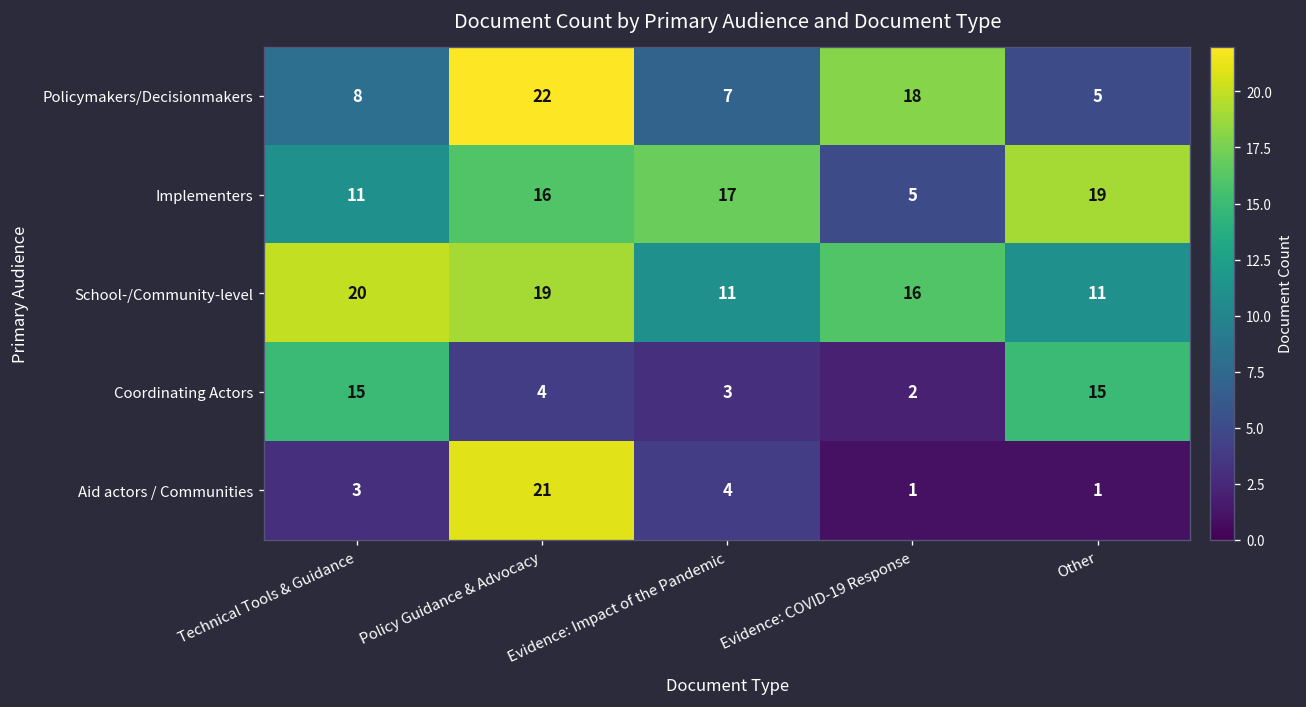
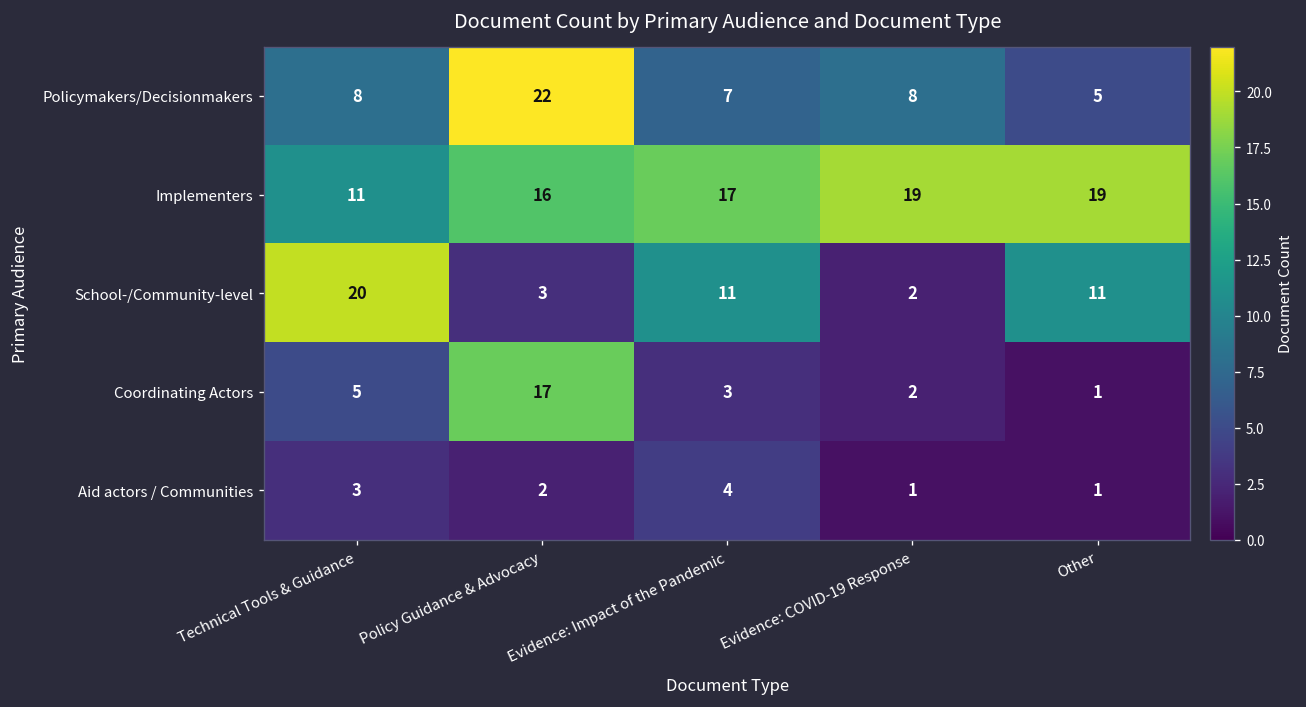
Policymakers/Decisionmakers, Evidence: COVID-19 Response: 18 -> 8
Implementers, Evidence: COVID-19 Response: 5 -> 19
School-/Community-level, Policy Guidance & Advocacy: 19 -> 3
School-/Community-level, Evidence: COVID-19 Response: 16 -> 2
Coordinating Actors, Technical Tools & Guidance: 15 -> 5
Coordinating Actors, Policy Guidance & Advocacy: 4 -> 17
Coordinating Actors, Other: 15 -> 1
Aid actors / Communities, Policy Guidance & Advocacy: 21 -> 2
